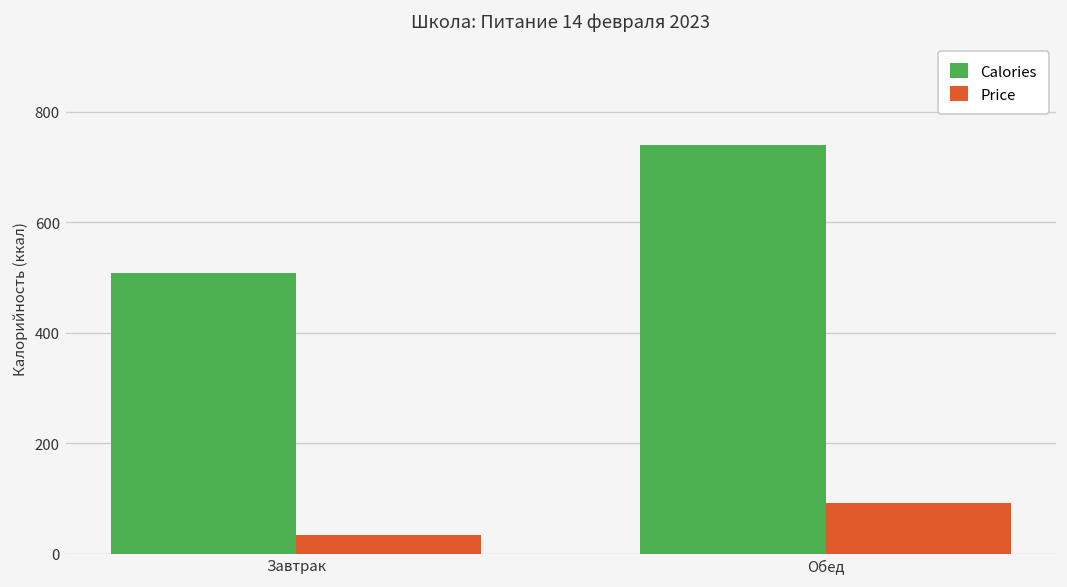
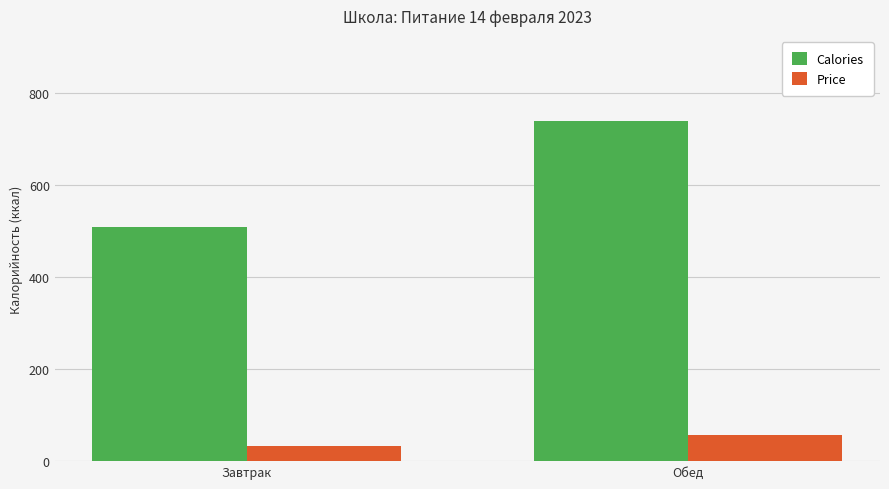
Price, Обед: 90 -> 60
